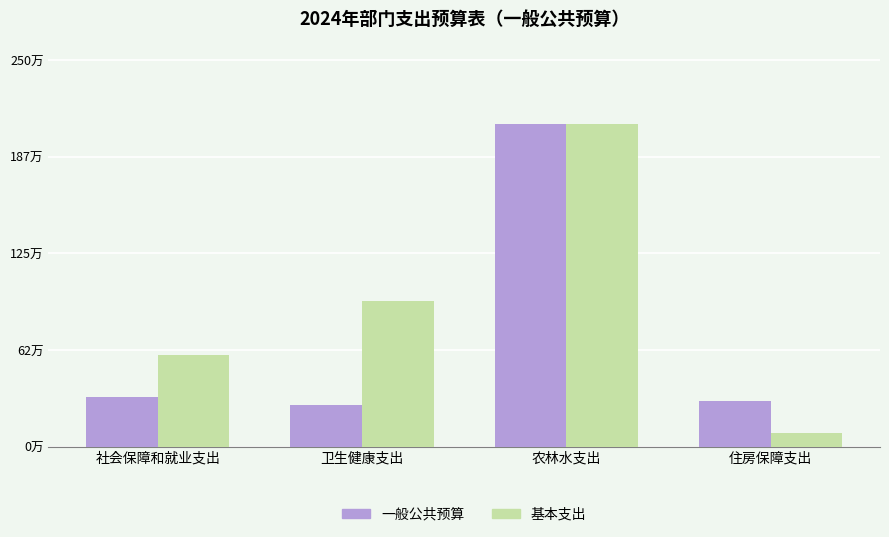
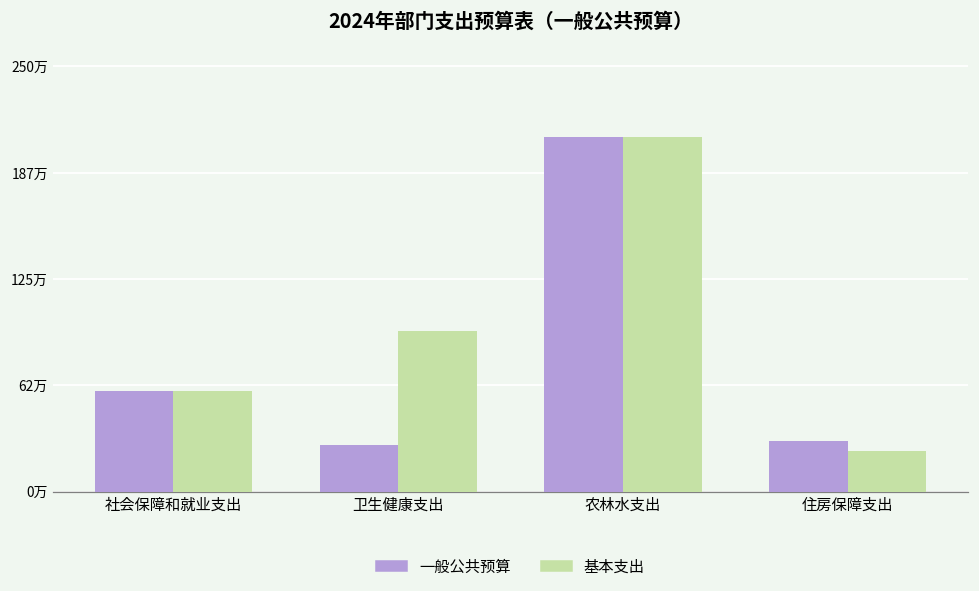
一般公共预算, 社会保障和就业支出: 32万 -> 59万
基本支出, 住房保障支出: 9万 -> 24万
